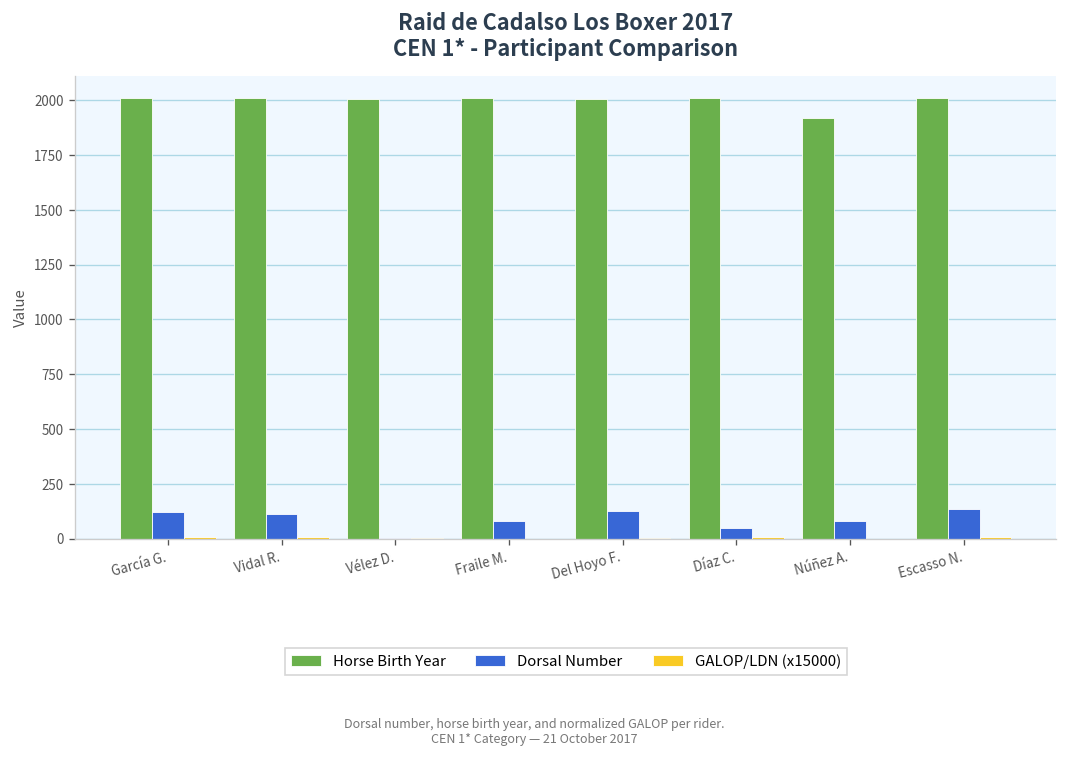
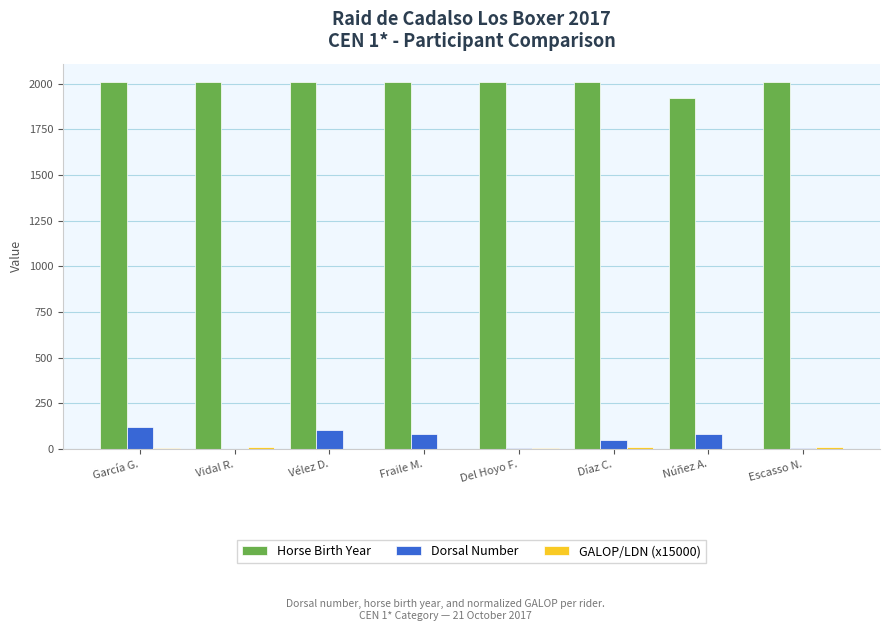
Dorsal Number, Vidal R.: 110 -> 0
Dorsal Number, Vélez D.: 0 -> 110
Dorsal Number, Del Hoyo F.: 130 -> 10
Dorsal Number, Escasso N.: 140 -> 10
